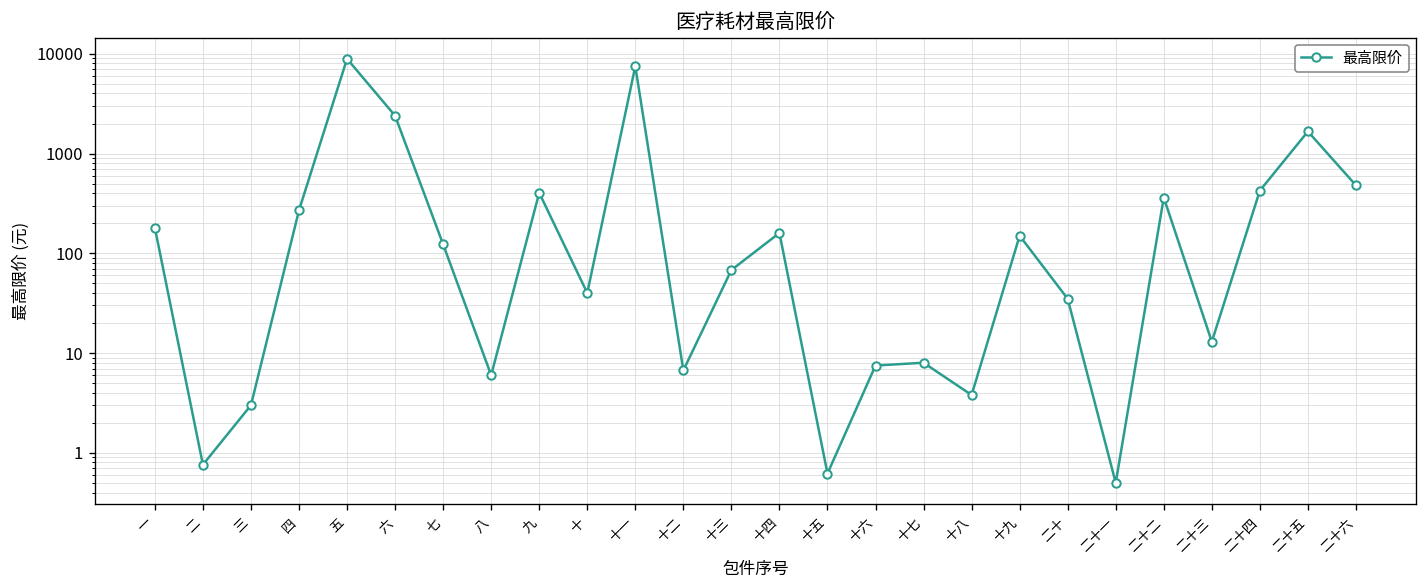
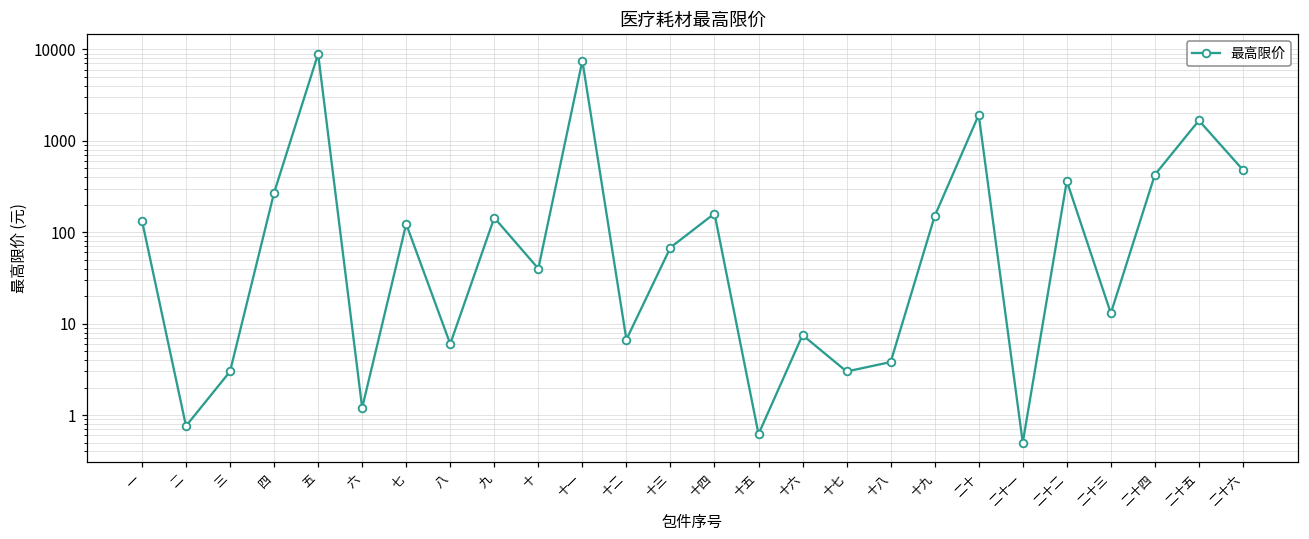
一: 180 -> 130
六: 2400 -> 1.2
九: 400 -> 140
十七: 8 -> 3
二十: 35 -> 1900
